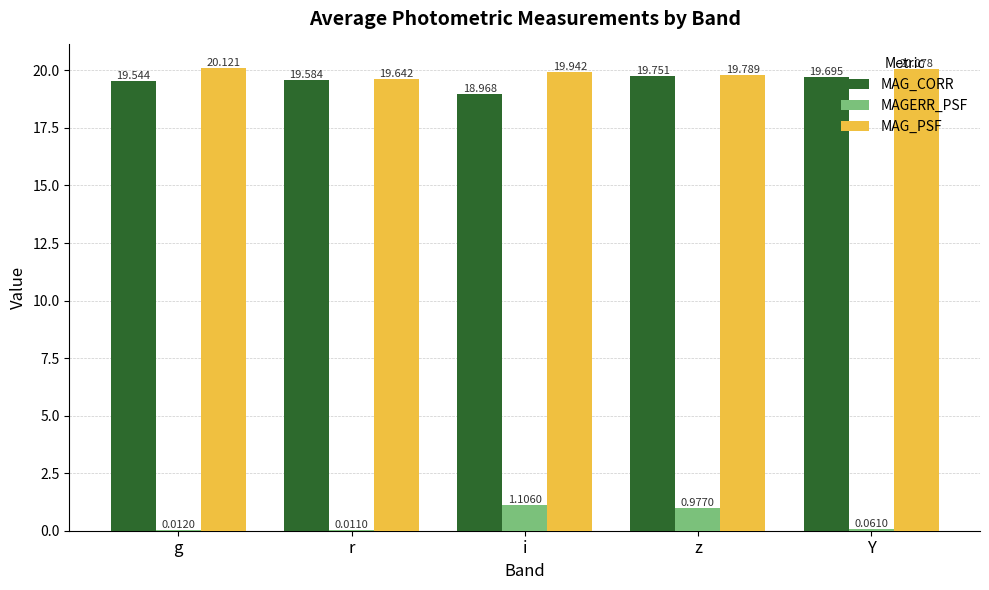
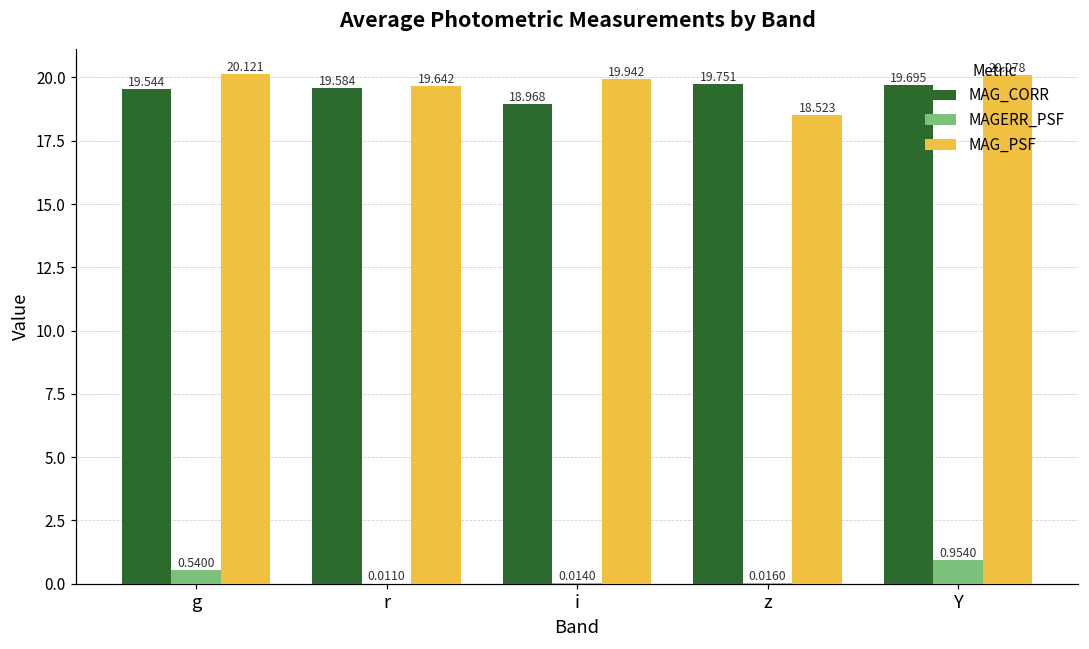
MAGERR_PSF, g: 0.0120 -> 0.5400
MAGERR_PSF, i: 1.1060 -> 0.0140
MAGERR_PSF, z: 0.9770 -> 0.0160
MAG_PSF, z: 19.789 -> 18.523
MAGERR_PSF, Y: 0.0610 -> 0.9540
